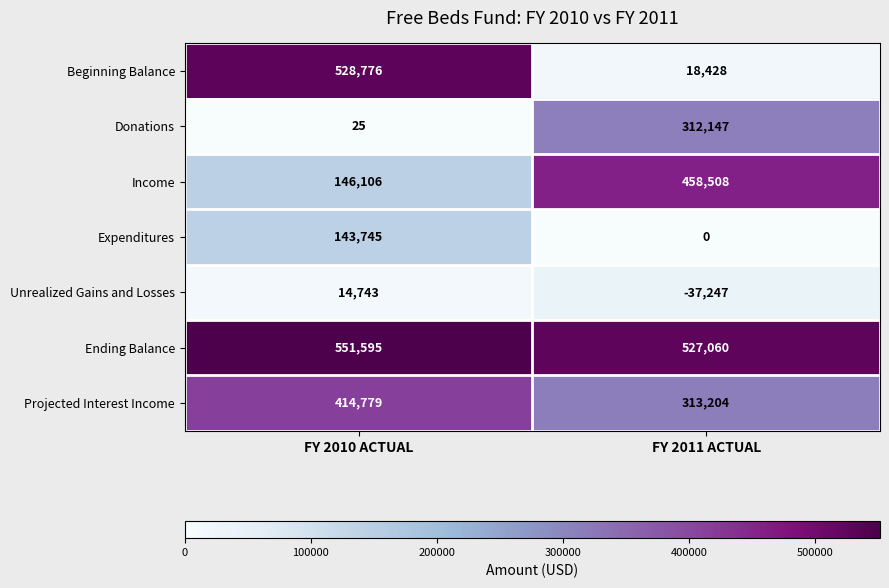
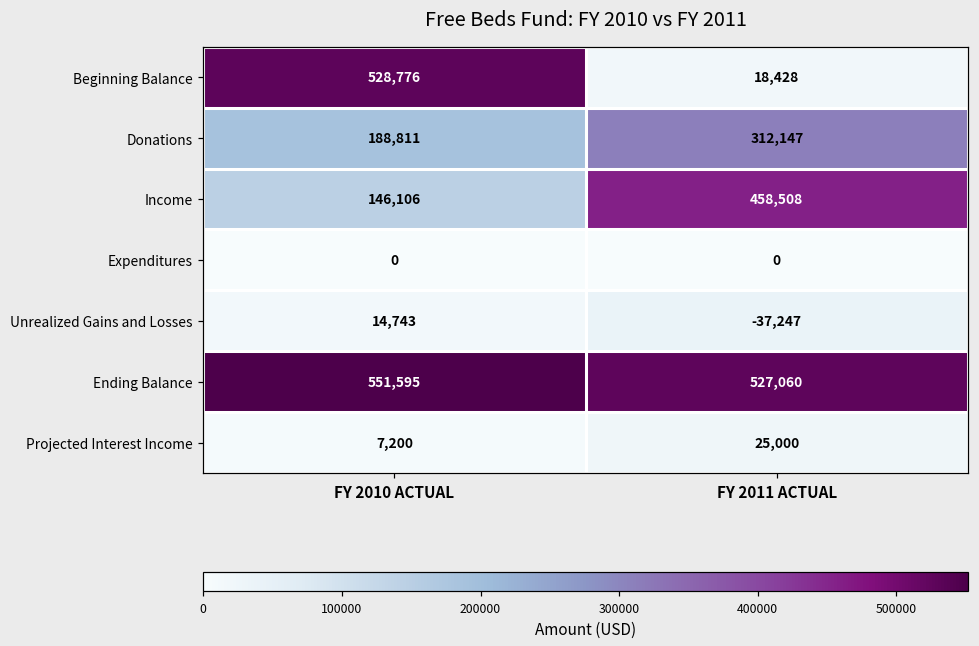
Donations, FY 2010 ACTUAL: 25 -> 188,811
Expenditures, FY 2010 ACTUAL: 143,745 -> 0
Projected Interest Income, FY 2010 ACTUAL: 414,779 -> 7,200
Projected Interest Income, FY 2011 ACTUAL: 313,204 -> 25,000
